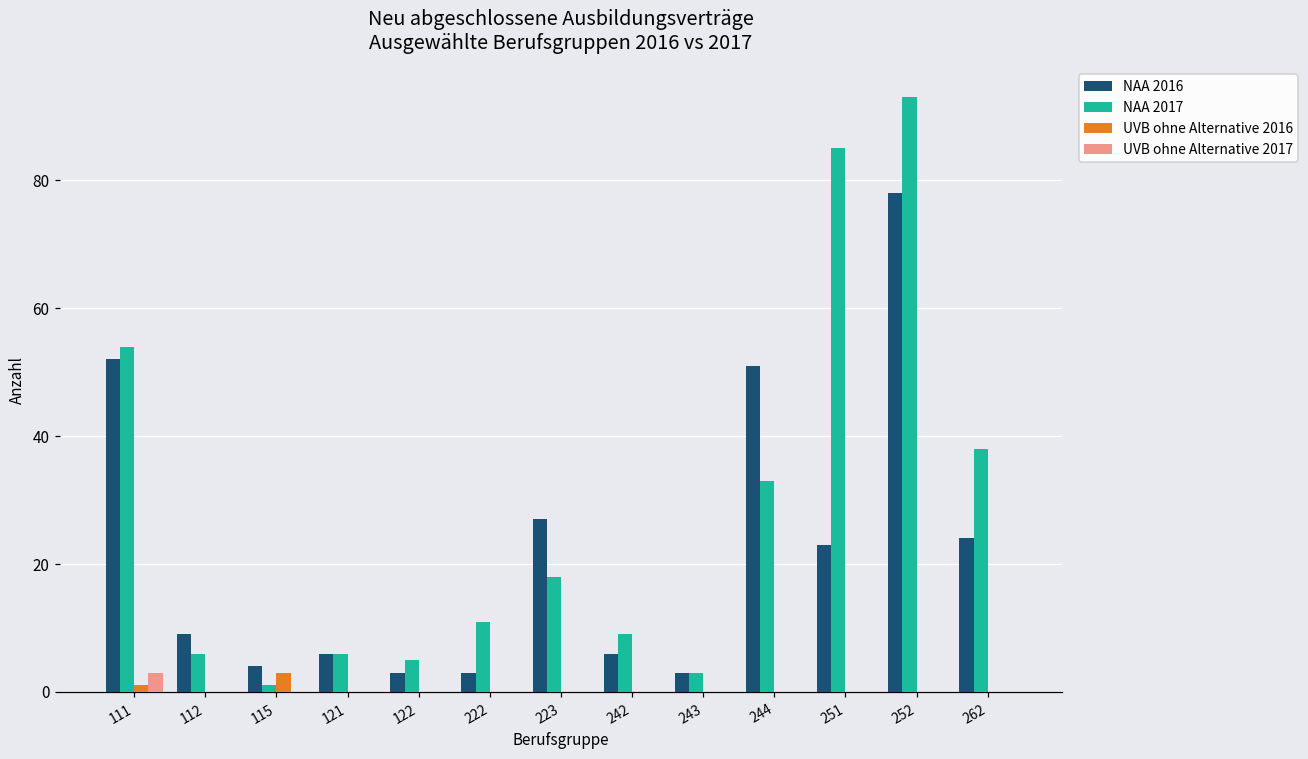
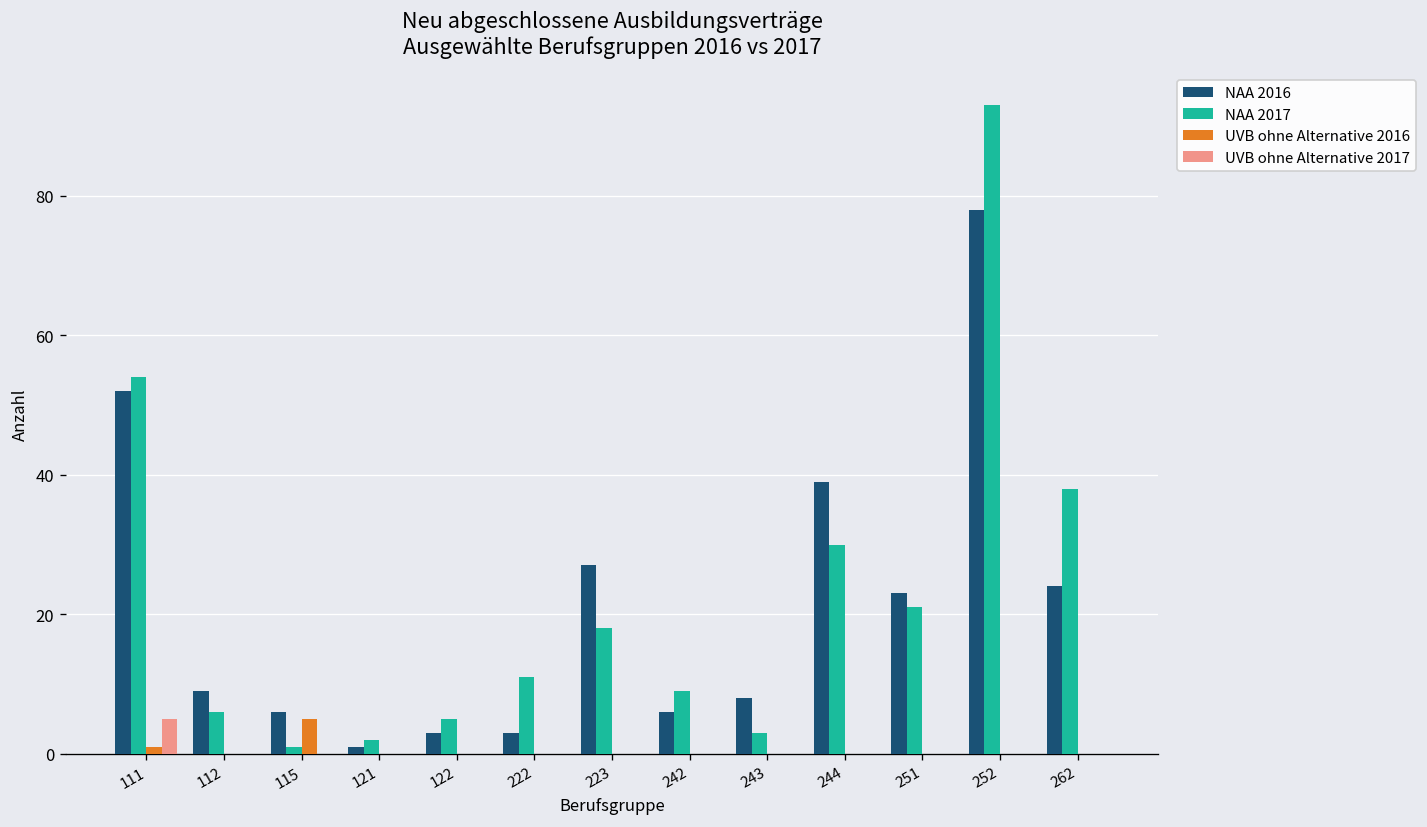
UVB ohne Alternative 2017, 111: 3 -> 5
NAA 2016, 115: 4 -> 6
UVB ohne Alternative 2016, 115: 3 -> 5
NAA 2016, 121: 6 -> 1
NAA 2017, 121: 6 -> 2
NAA 2016, 243: 3 -> 8
NAA 2016, 244: 51 -> 39
NAA 2017, 244: 33 -> 30
NAA 2017, 251: 85 -> 21
